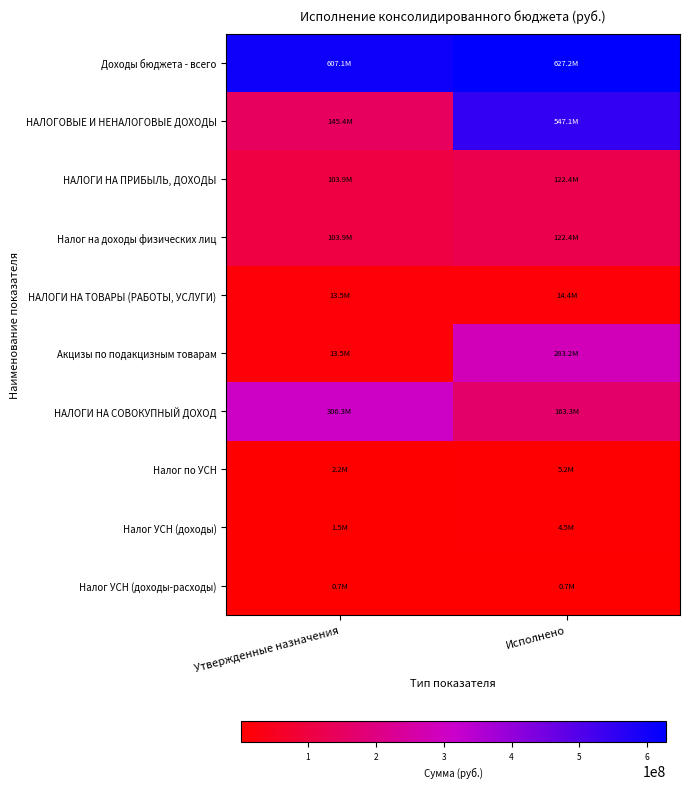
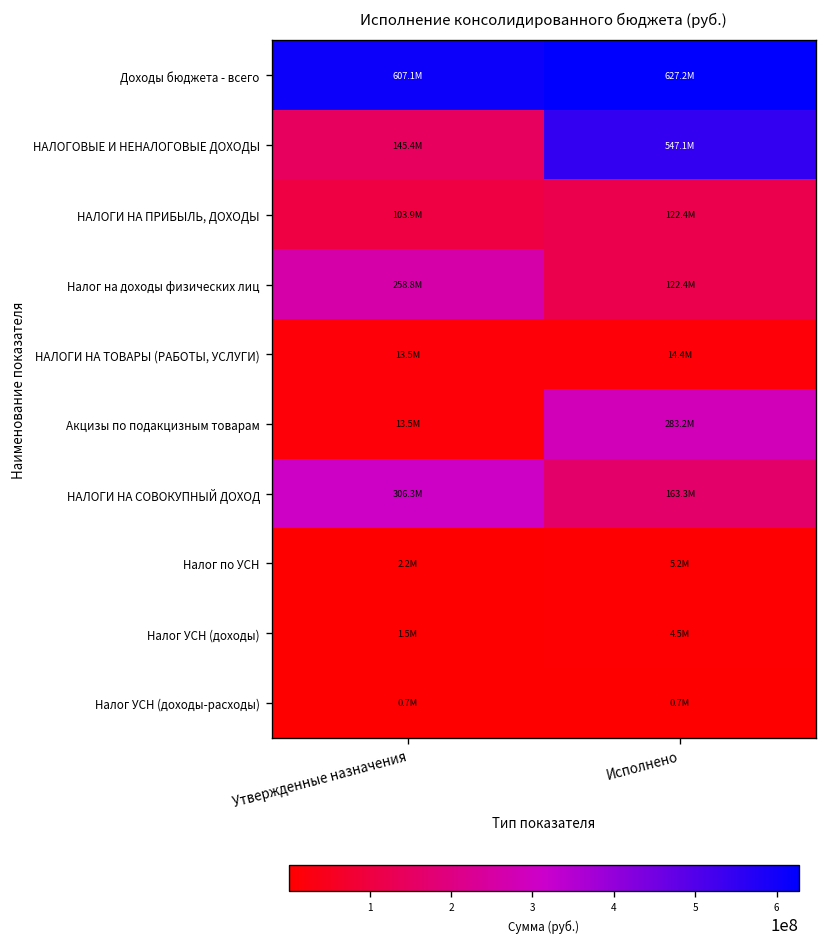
Налог на доходы физических лиц, Утвержденные назначения: 103.9M -> 258.8M
